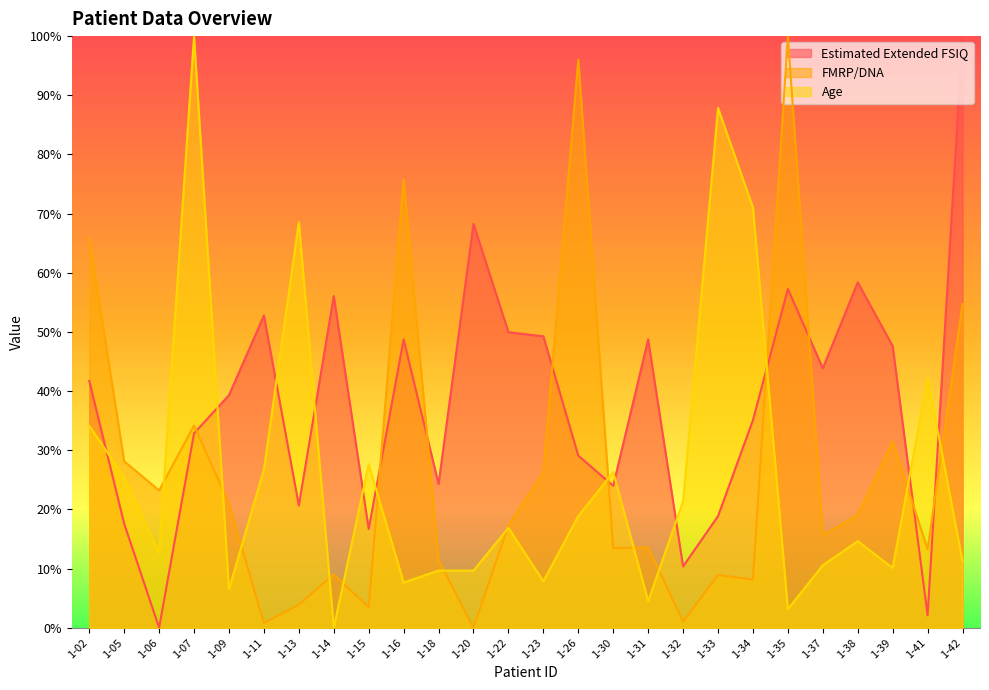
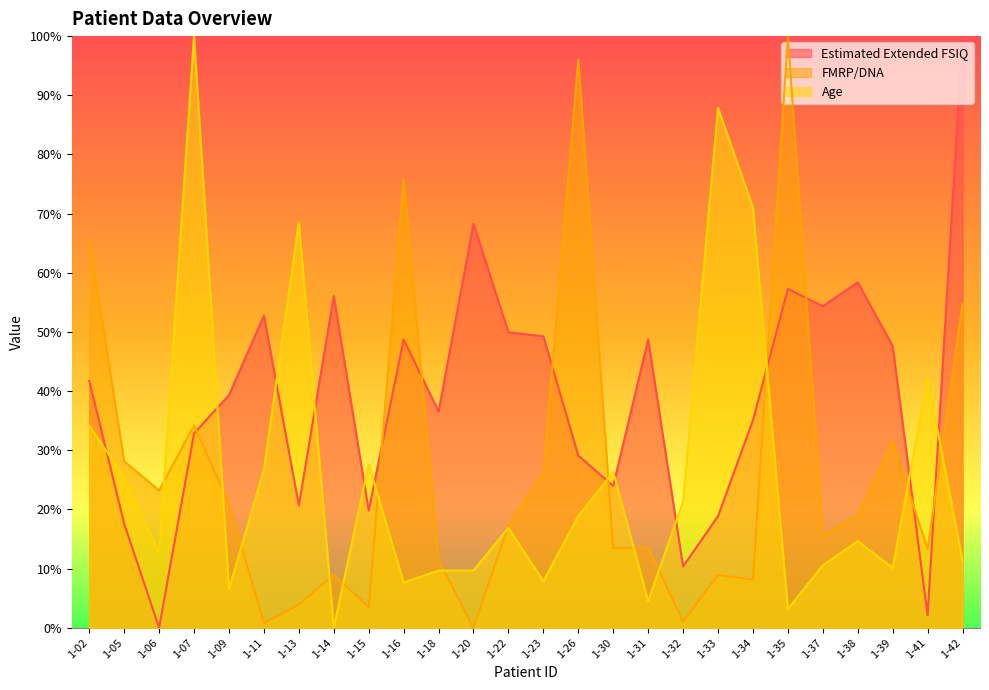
Estimated Extended FSIQ, 1-15: 17% -> 20%
Estimated Extended FSIQ, 1-18: 24% -> 37%
Estimated Extended FSIQ, 1-37: 44% -> 54%
